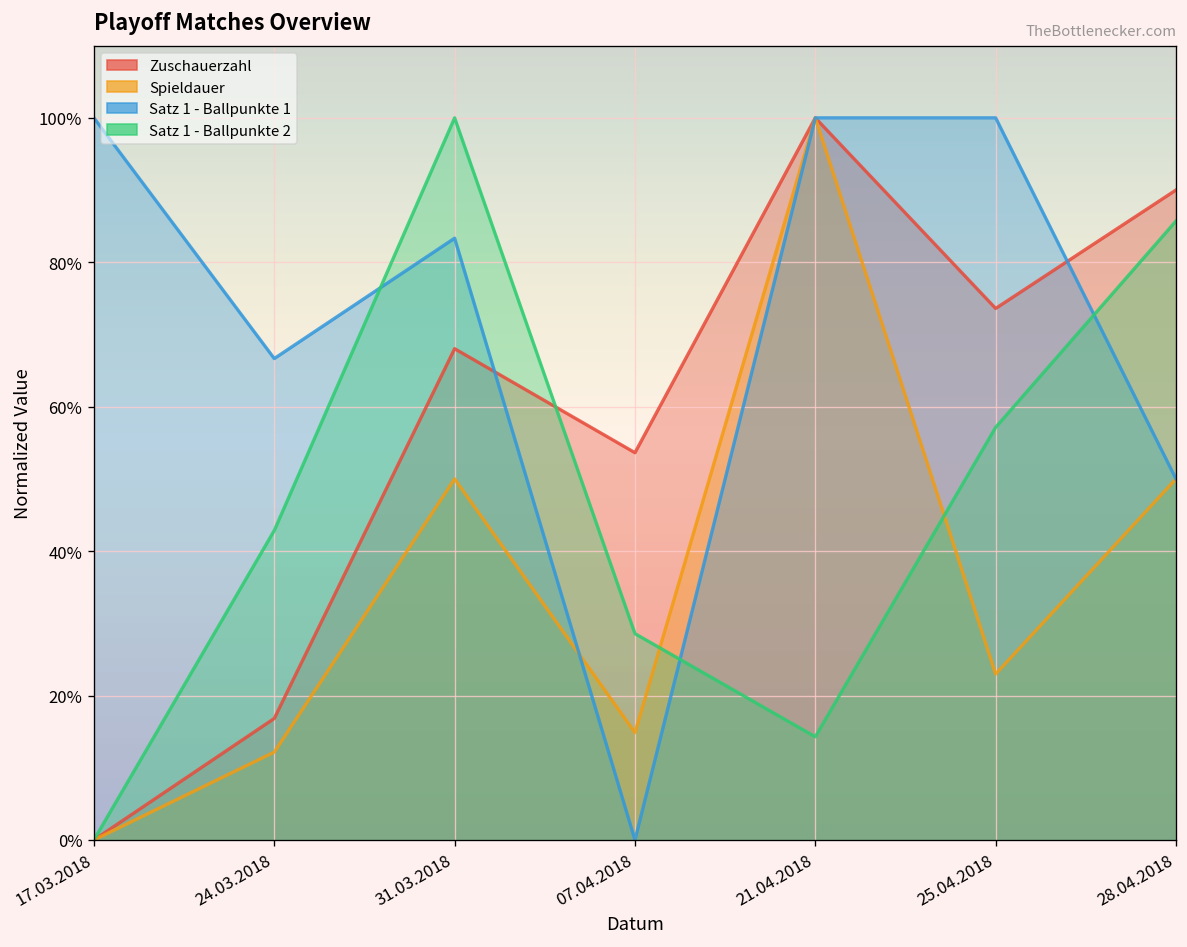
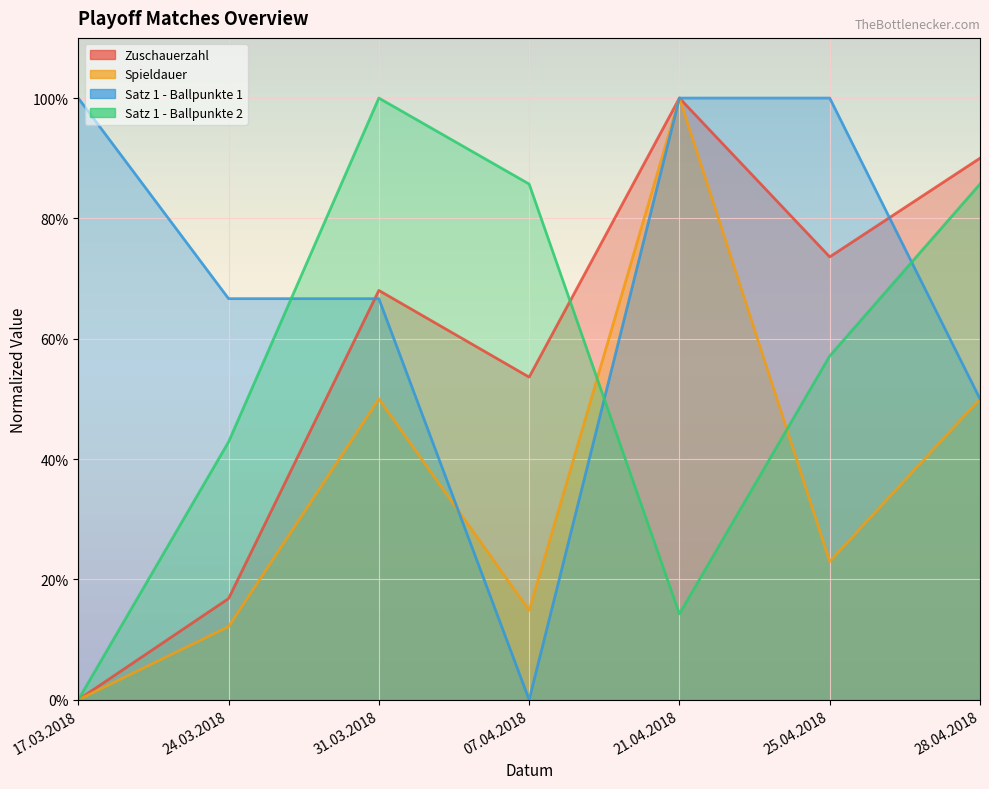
Satz 1 - Ballpunkte 1, 31.03.2018: 83% -> 67%
Satz 1 - Ballpunkte 2, 07.04.2018: 29% -> 86%
